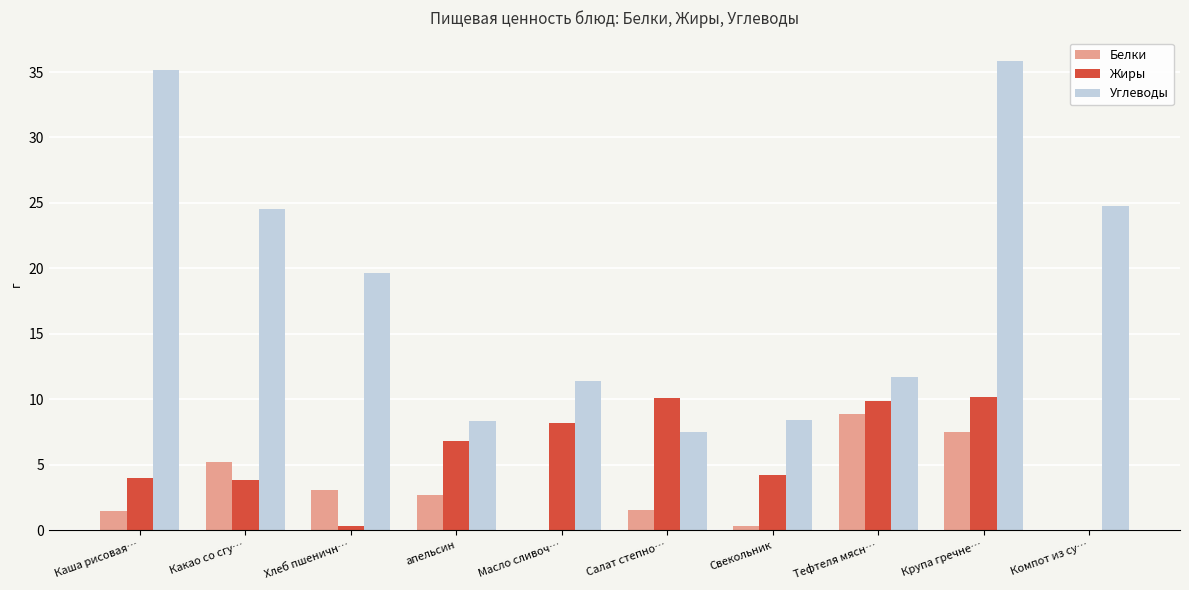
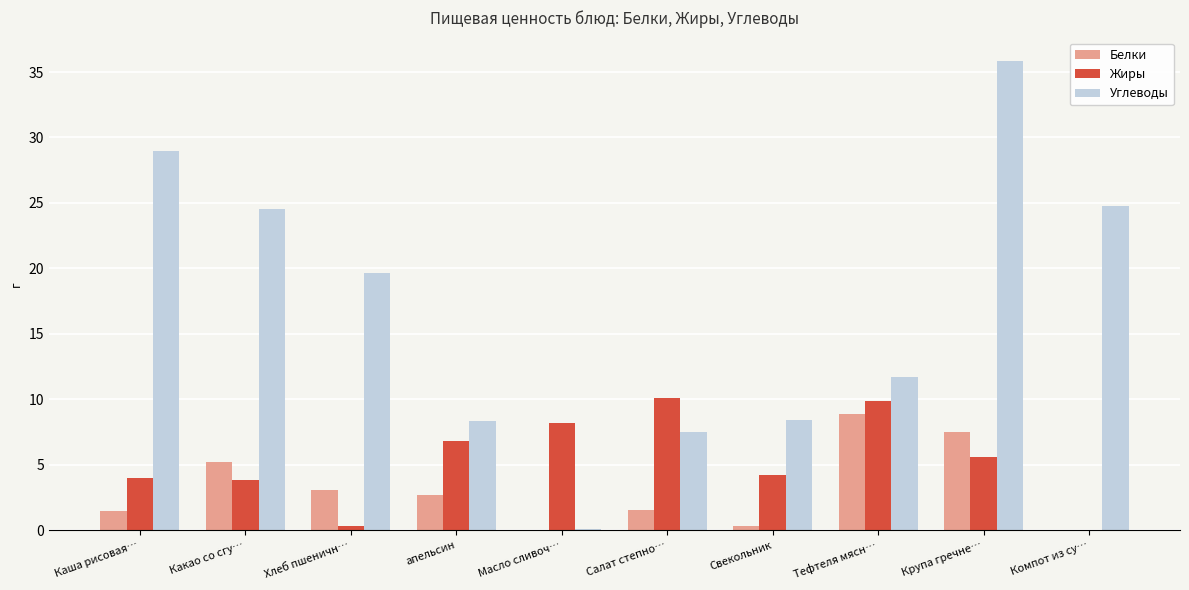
Углеводы, Каша рисовая…: 35.2 -> 29.0
Углеводы, Масло сливоч…: 11.4 -> 0.1
Жиры, Крупа гречне…: 10.2 -> 5.6
